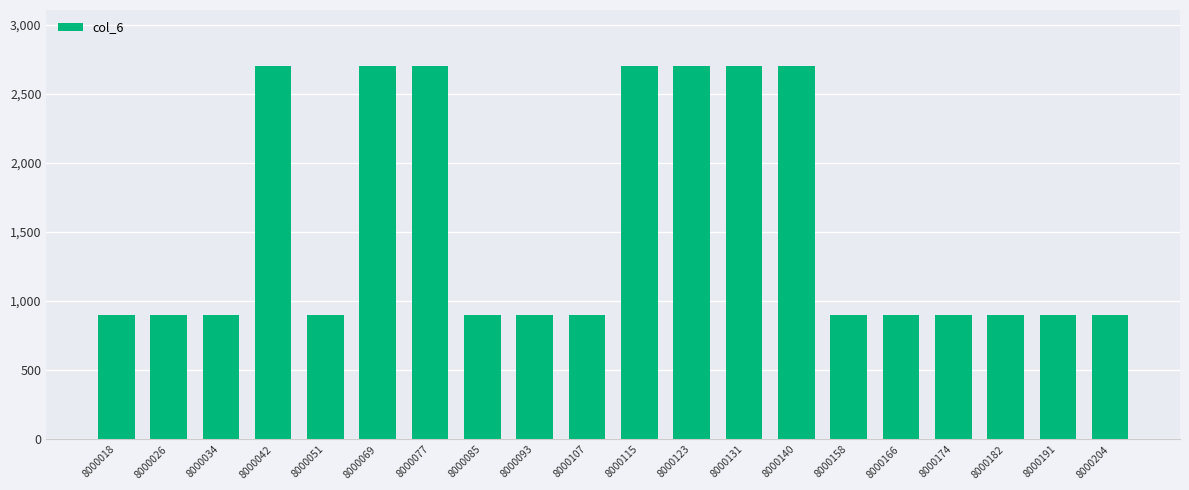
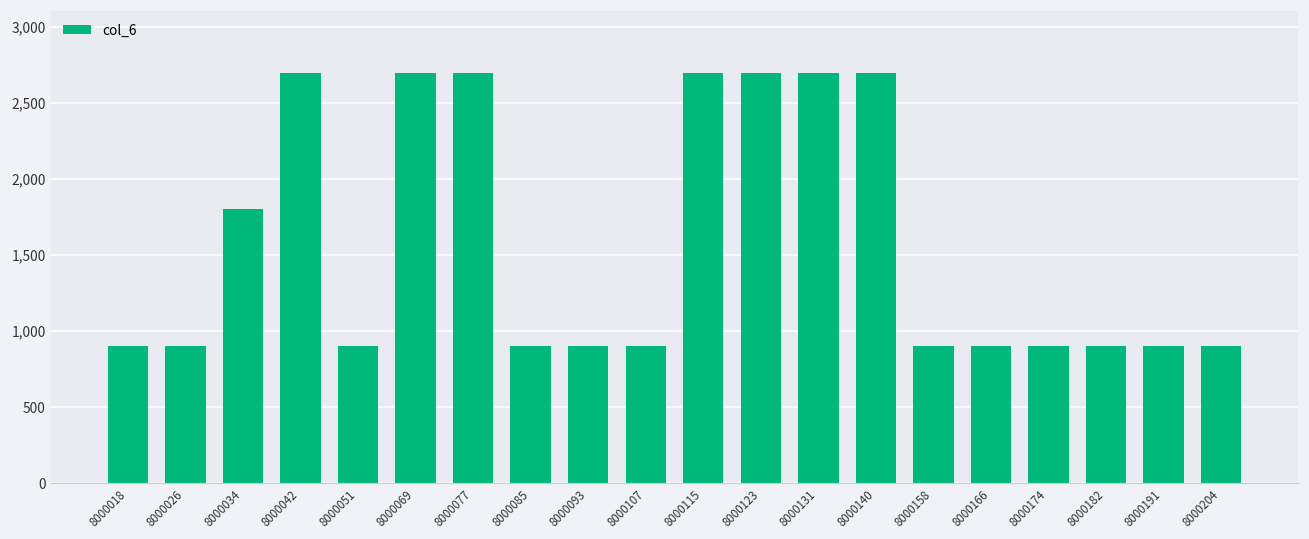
8000034: 900 -> 1,800
